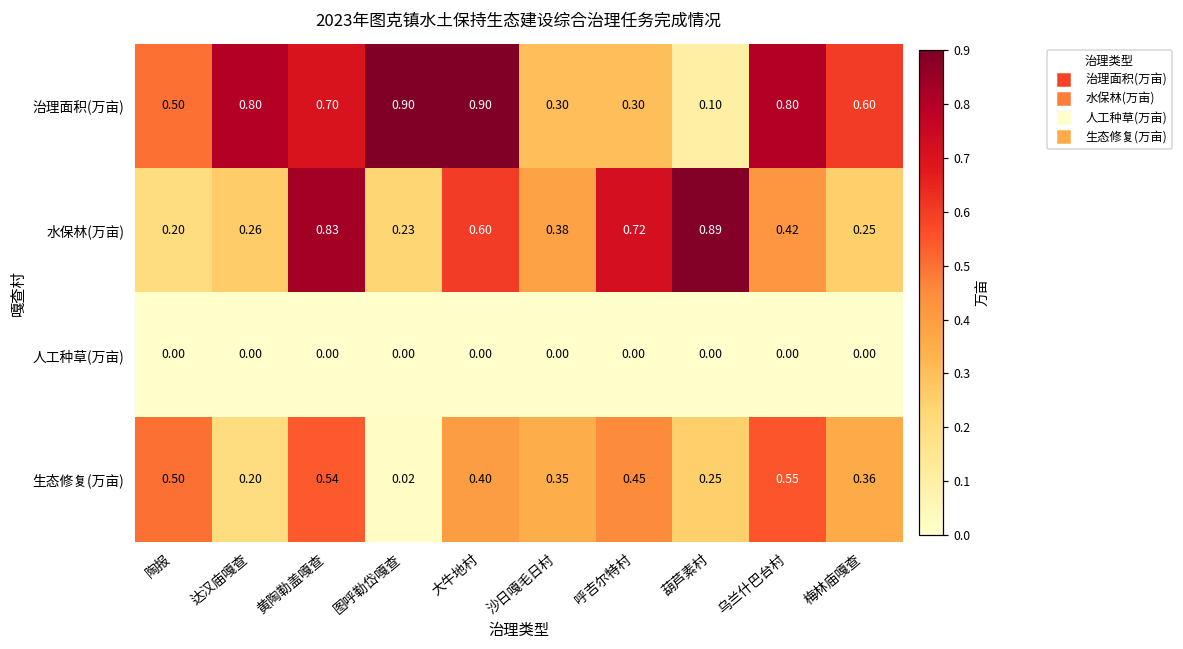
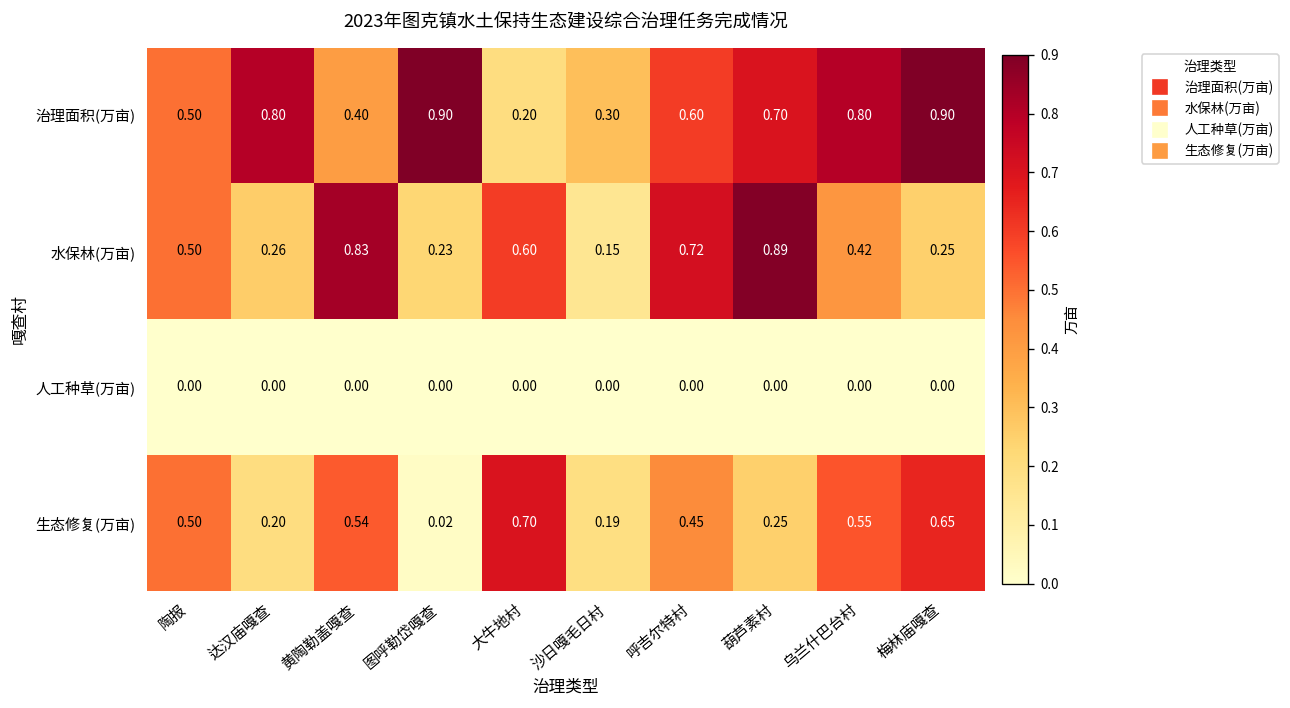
治理面积(万亩), 黄陶勒盖嘎查: 0.70 -> 0.40
治理面积(万亩), 大牛地村: 0.90 -> 0.20
治理面积(万亩), 呼吉尔特村: 0.30 -> 0.60
治理面积(万亩), 葫芦素村: 0.10 -> 0.70
治理面积(万亩), 梅林庙嘎查: 0.60 -> 0.90
水保林(万亩), 陶报: 0.20 -> 0.50
水保林(万亩), 沙日嘎毛日村: 0.38 -> 0.15
生态修复(万亩), 大牛地村: 0.40 -> 0.70
生态修复(万亩), 沙日嘎毛日村: 0.35 -> 0.19
生态修复(万亩), 梅林庙嘎查: 0.36 -> 0.65
